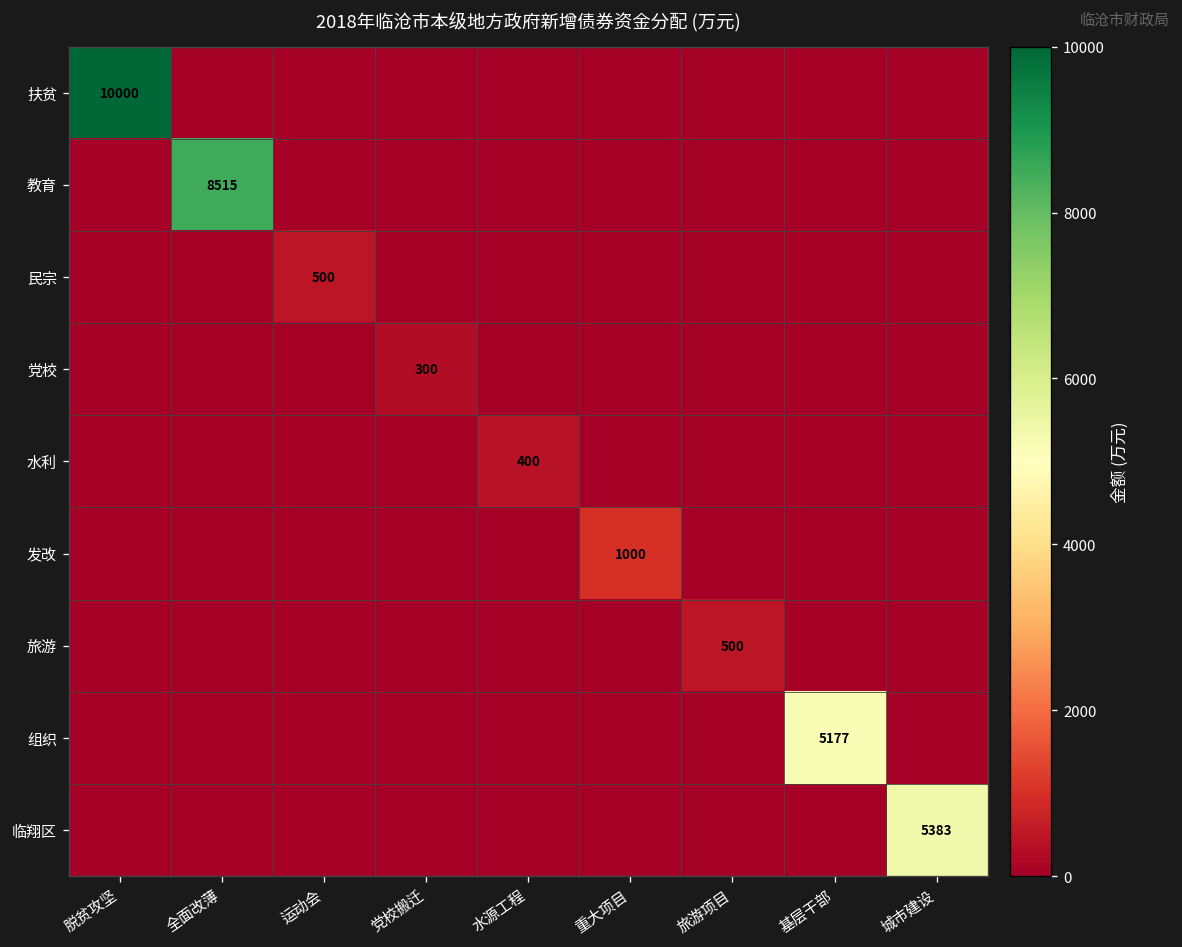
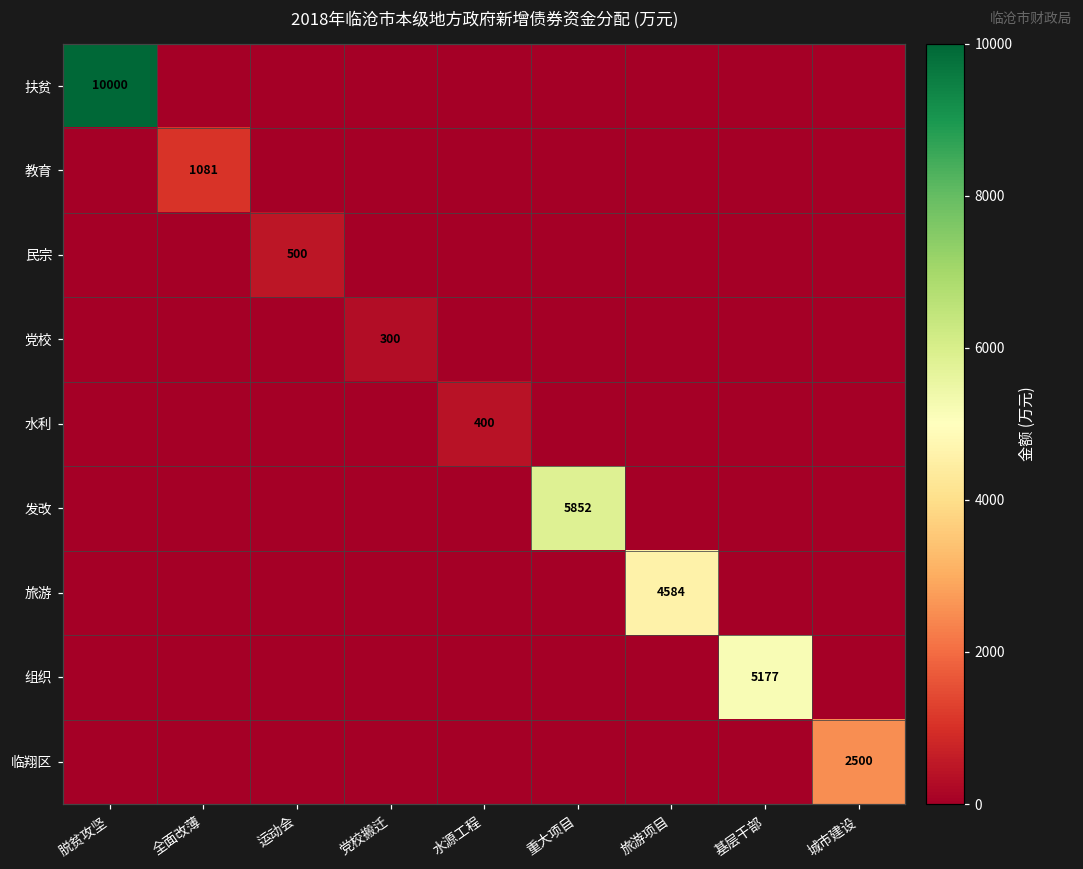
教育, 全面改薄: 8515 -> 1081
发改, 重大项目: 1000 -> 5852
旅游, 旅游项目: 500 -> 4584
临翔区, 城市建设: 5383 -> 2500
